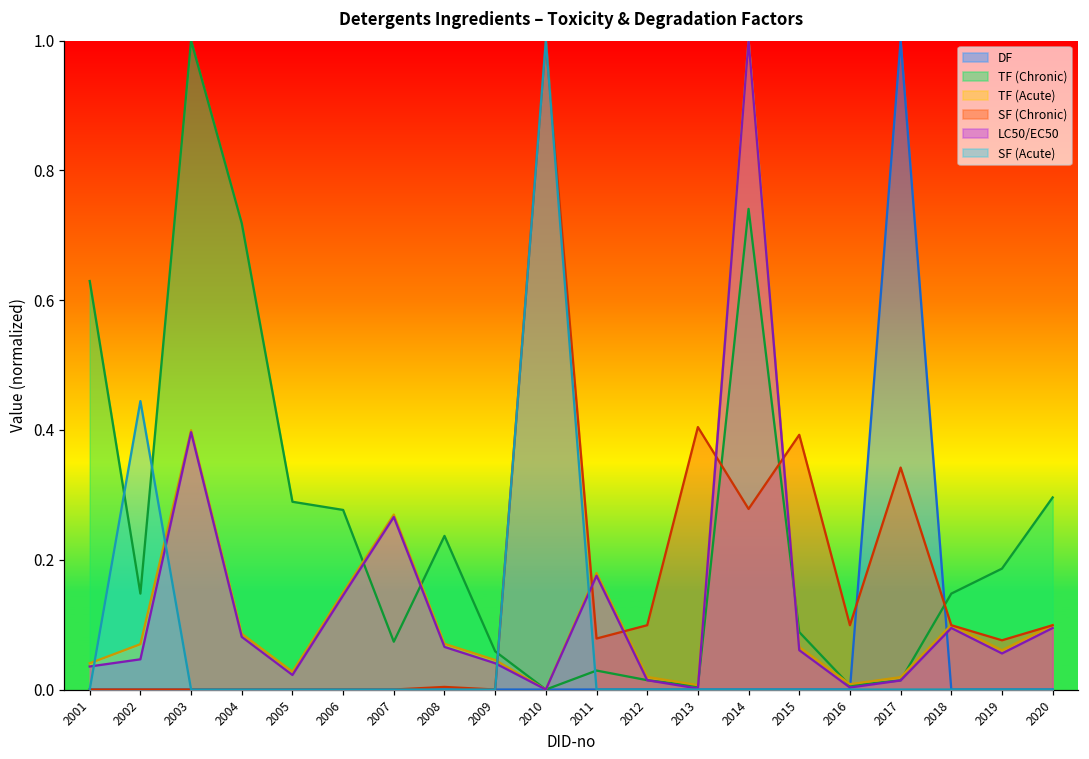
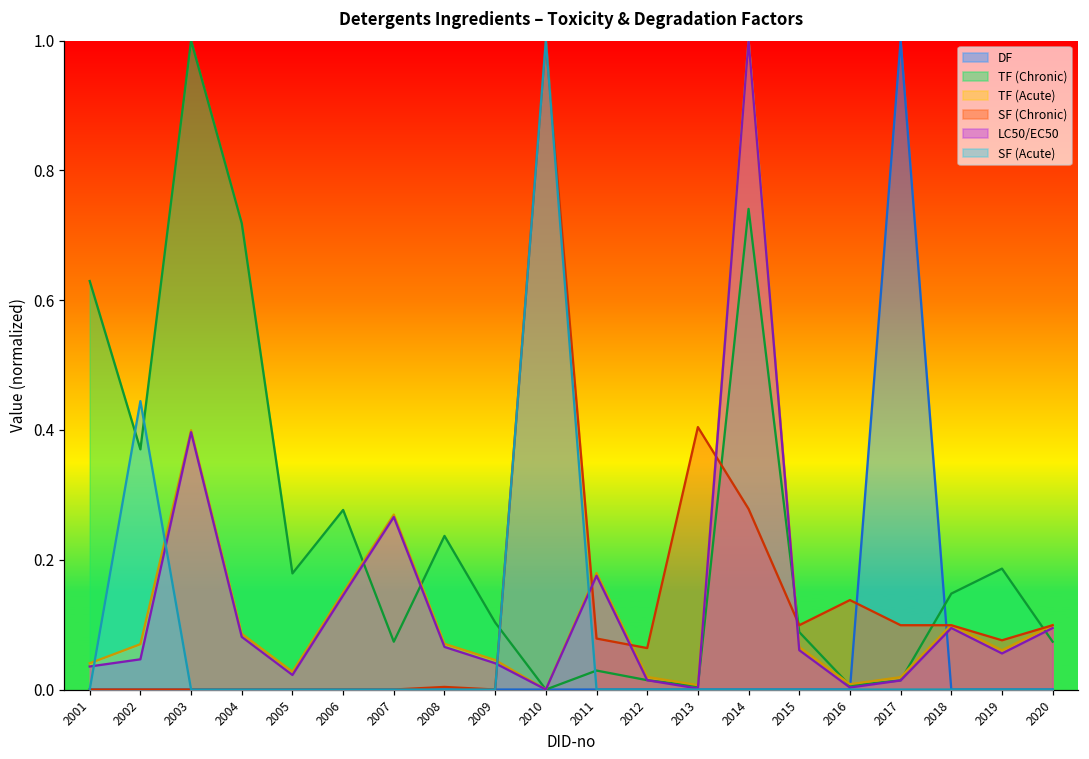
TF (Chronic), 2002: 0.15 -> 0.37
TF (Chronic), 2005: 0.29 -> 0.18
TF (Chronic), 2009: 0.06 -> 0.10
SF (Chronic), 2012: 0.10 -> 0.06
SF (Chronic), 2015: 0.39 -> 0.10
SF (Chronic), 2016: 0.10 -> 0.14
SF (Chronic), 2017: 0.34 -> 0.10
TF (Chronic), 2020: 0.30 -> 0.07
